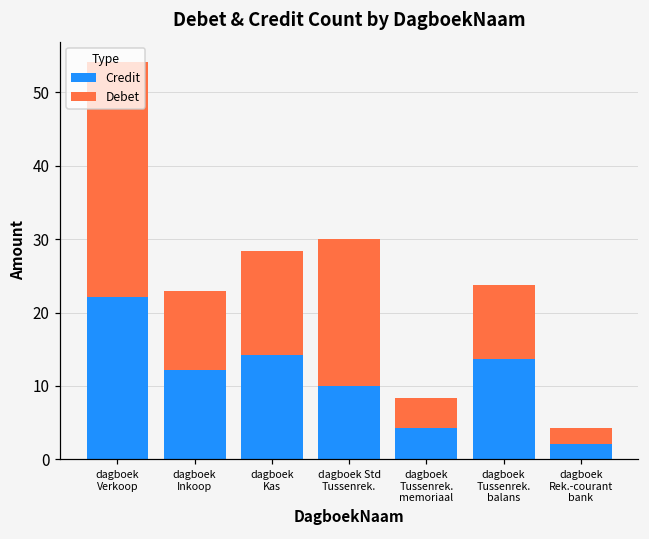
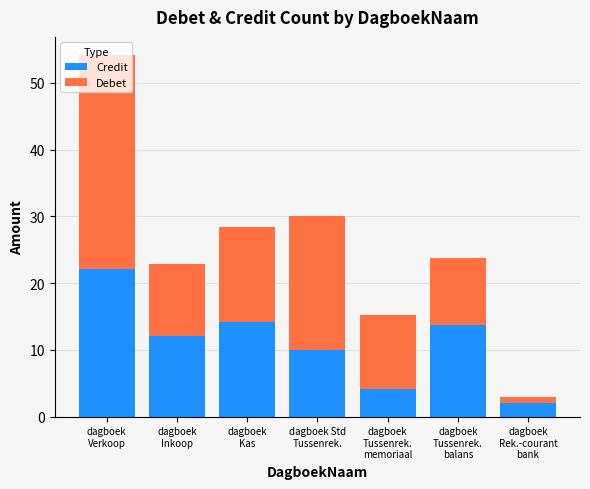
Debet, dagboek Tussenrek. memoriaal: 4 -> 11
Debet, dagboek Rek.-courant bank: 2 -> 1
